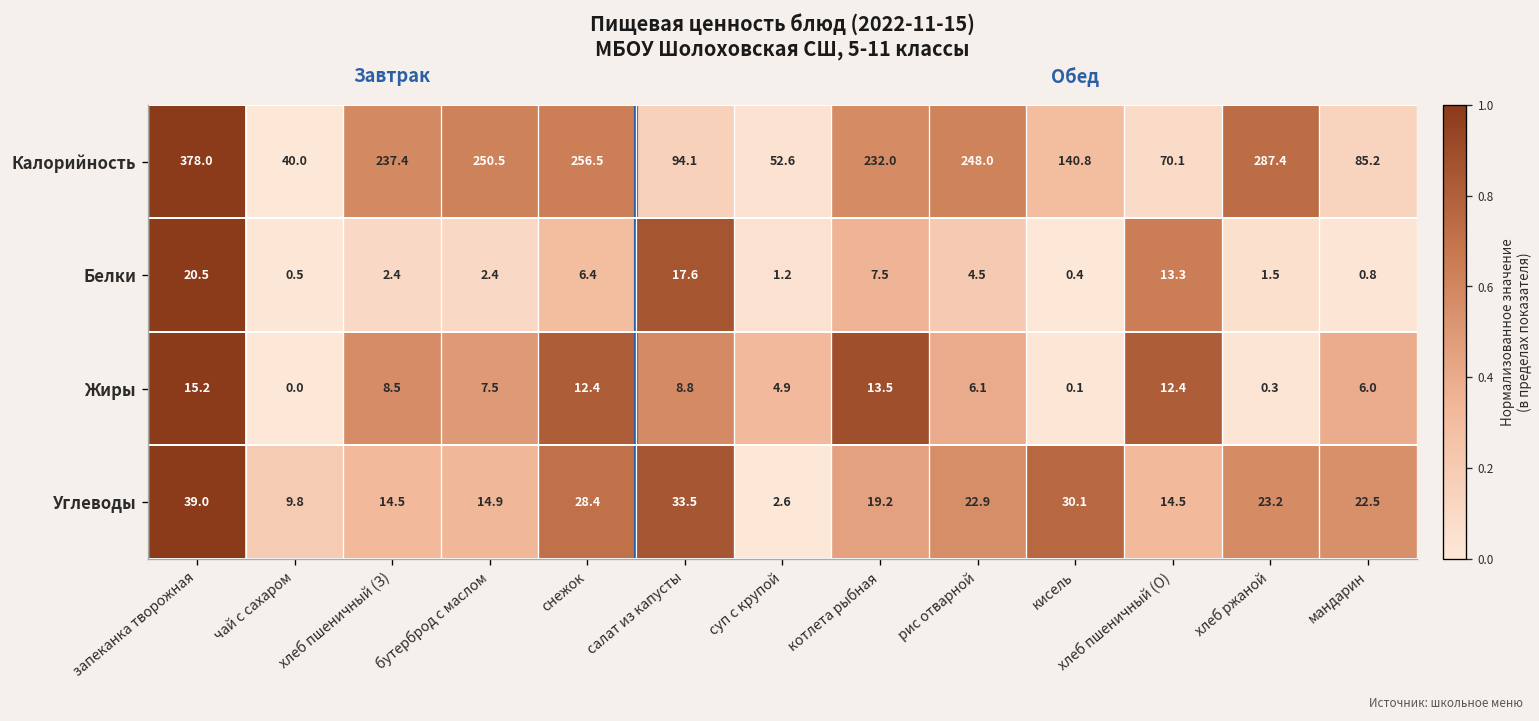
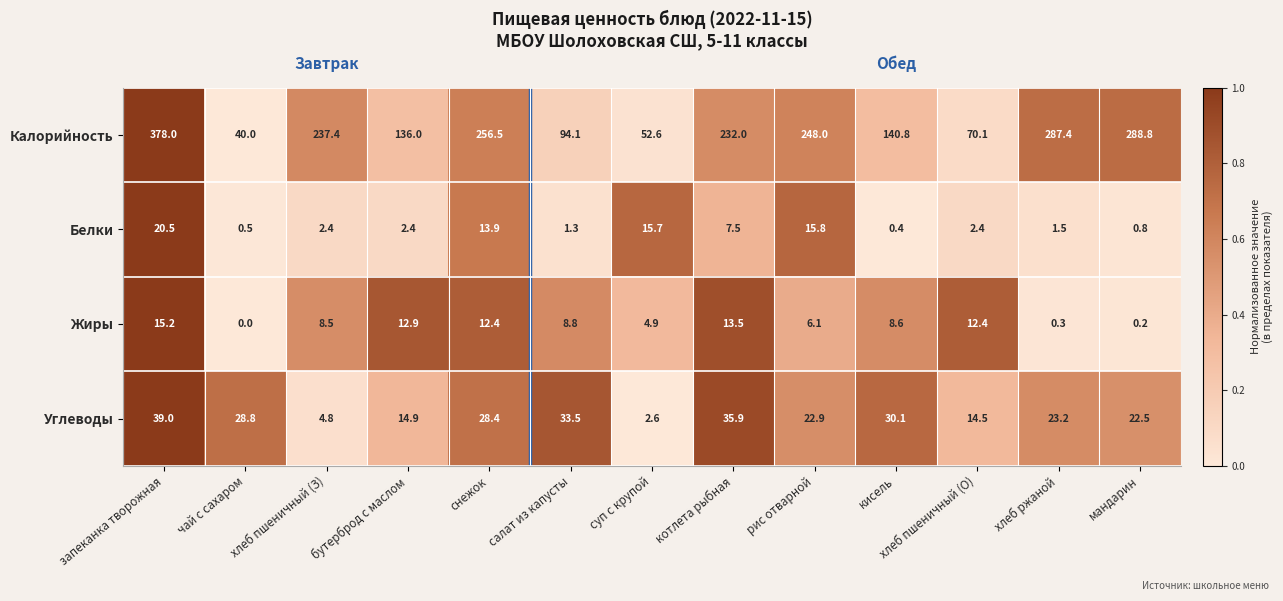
Калорийность, бутерброд с маслом: 250.5 -> 136.0
Калорийность, мандарин: 85.2 -> 288.8
Белки, снежок: 6.4 -> 13.9
Белки, салат из капусты: 17.6 -> 1.3
Белки, суп с крупой: 1.2 -> 15.7
Белки, рис отварной: 4.5 -> 15.8
Белки, хлеб пшеничный (О): 13.3 -> 2.4
Жиры, бутерброд с маслом: 7.5 -> 12.9
Жиры, кисель: 0.1 -> 8.6
Жиры, мандарин: 6.0 -> 0.2
Углеводы, чай с сахаром: 9.8 -> 28.8
Углеводы, хлеб пшеничный (З): 14.5 -> 4.8
Углеводы, котлета рыбная: 19.2 -> 35.9
